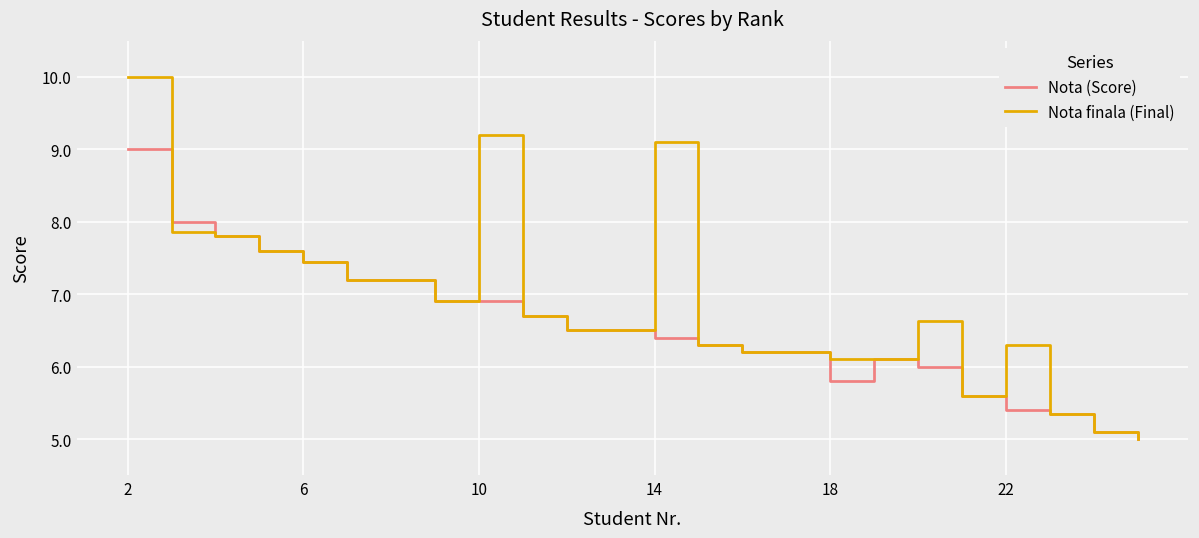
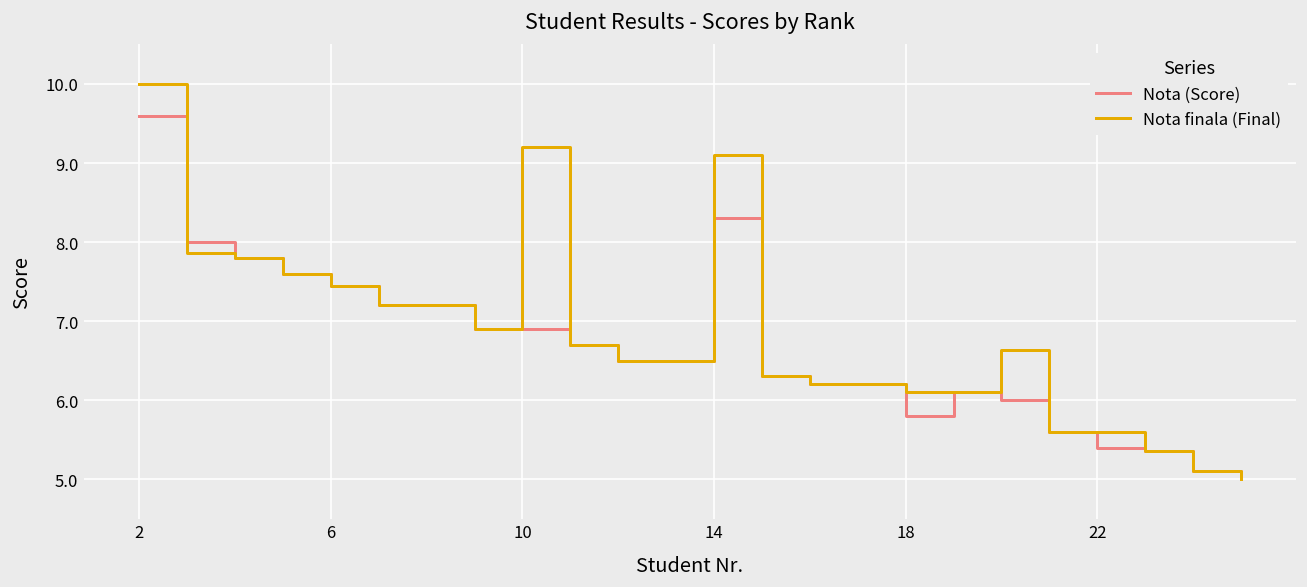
Nota (Score), 2: 9.0 -> 9.6
Nota (Score), 14: 6.4 -> 8.3
Nota finala (Final), 22: 6.3 -> 5.6
